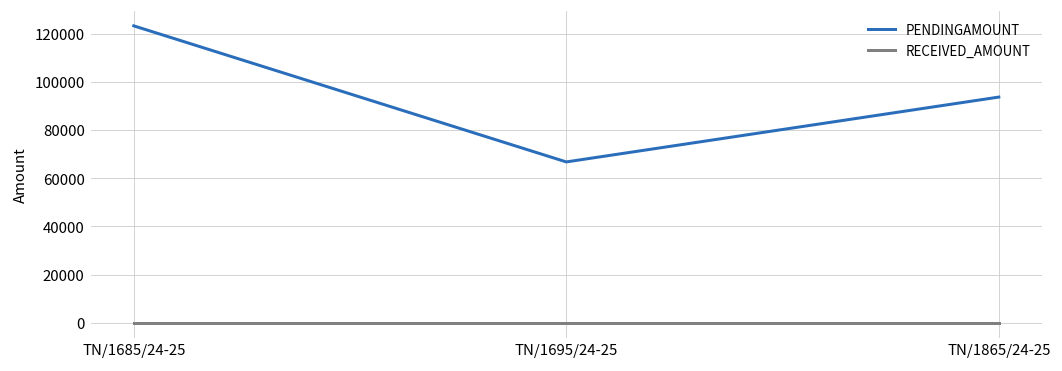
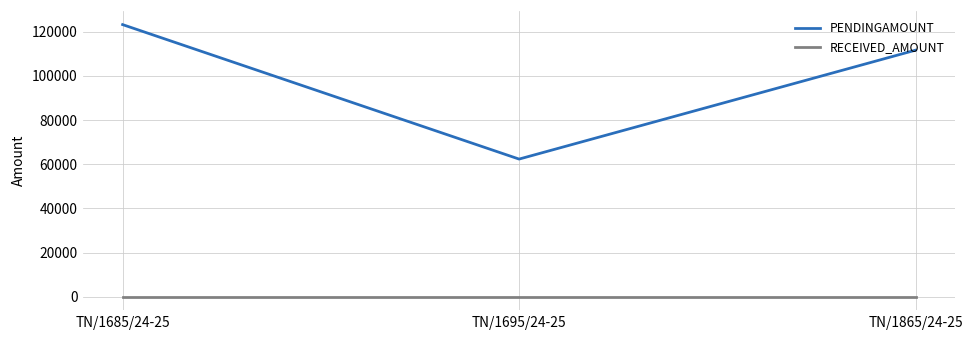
PENDINGAMOUNT, TN/1695/24-25: 67000 -> 62000
PENDINGAMOUNT, TN/1865/24-25: 94000 -> 112000
